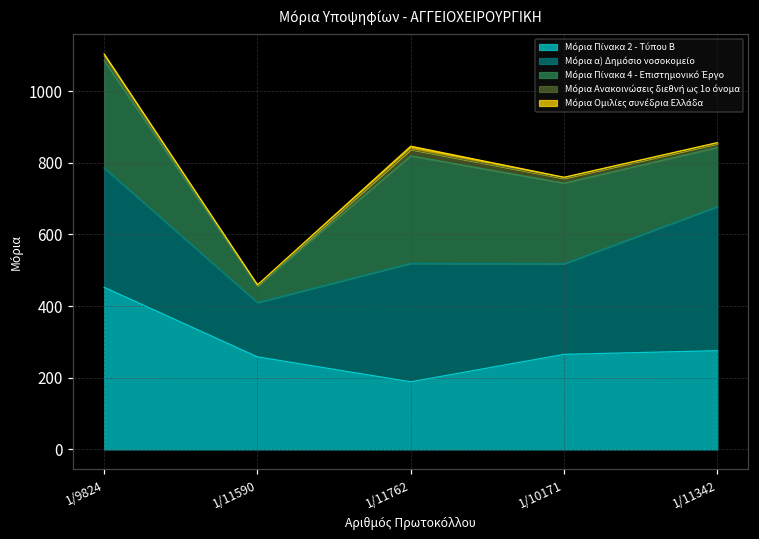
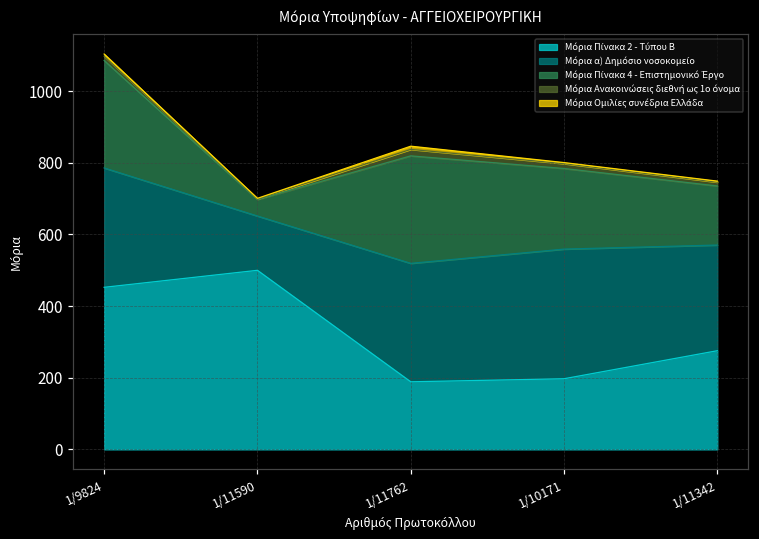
Μόρια Πίνακα 2 - Τύπου Β, 1/11590: 260 -> 500
Μόρια Πίνακα 2 - Τύπου Β, 1/10171: 270 -> 200
Μόρια α) Δημόσιο νοσοκομείο, 1/10171: 250 -> 360
Μόρια α) Δημόσιο νοσοκομείο, 1/11342: 400 -> 290
